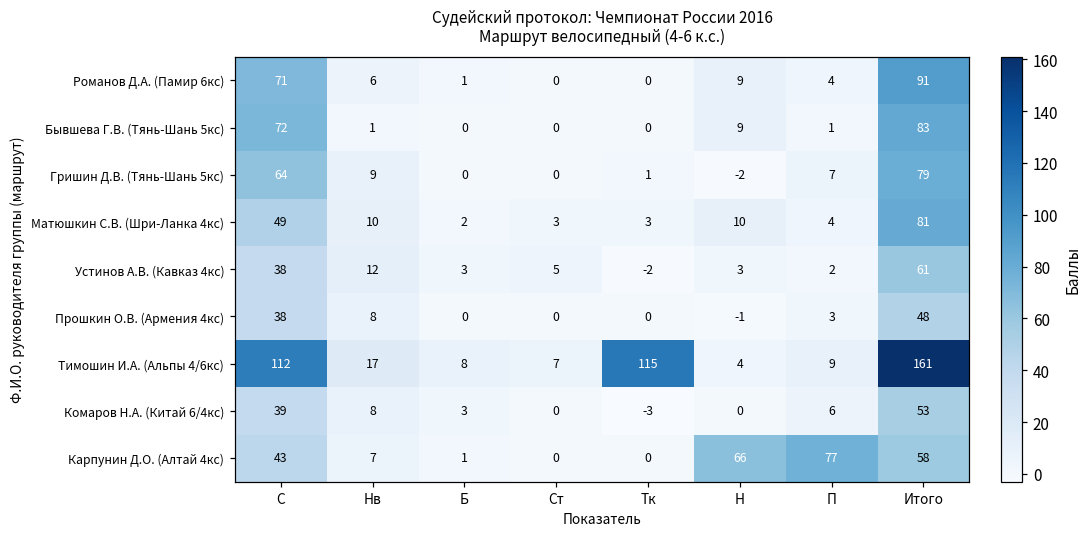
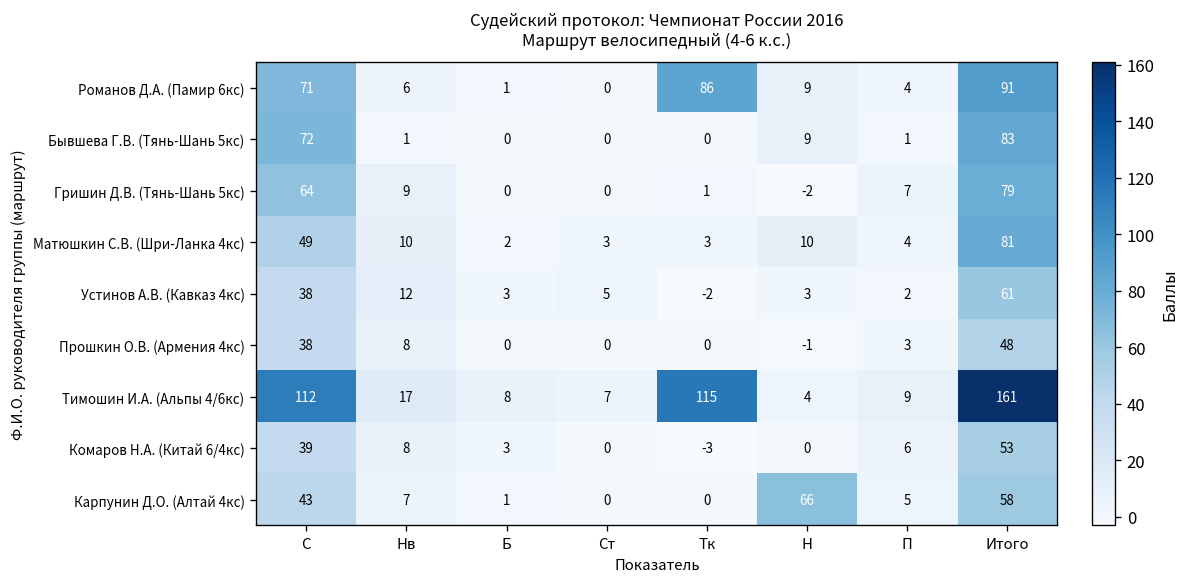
Романов Д.А. (Памир 6кс), Тк: 0 -> 86
Карпунин Д.О. (Алтай 4кс), П: 77 -> 5
